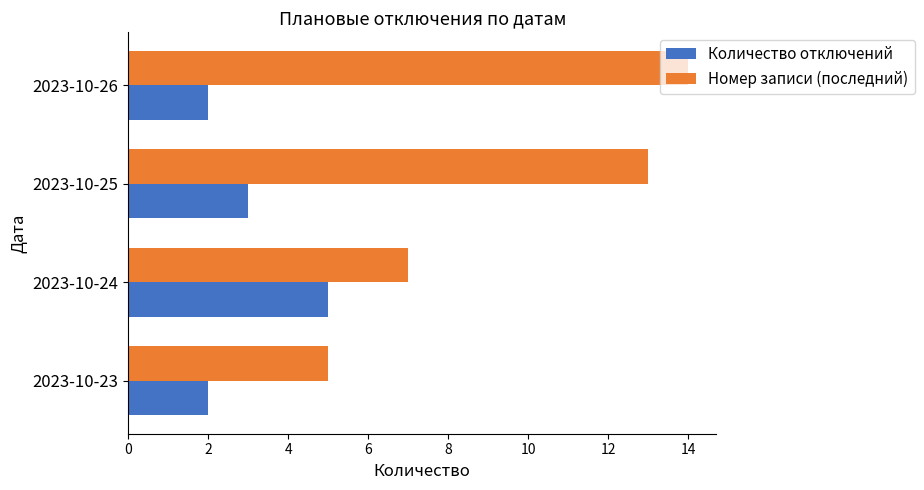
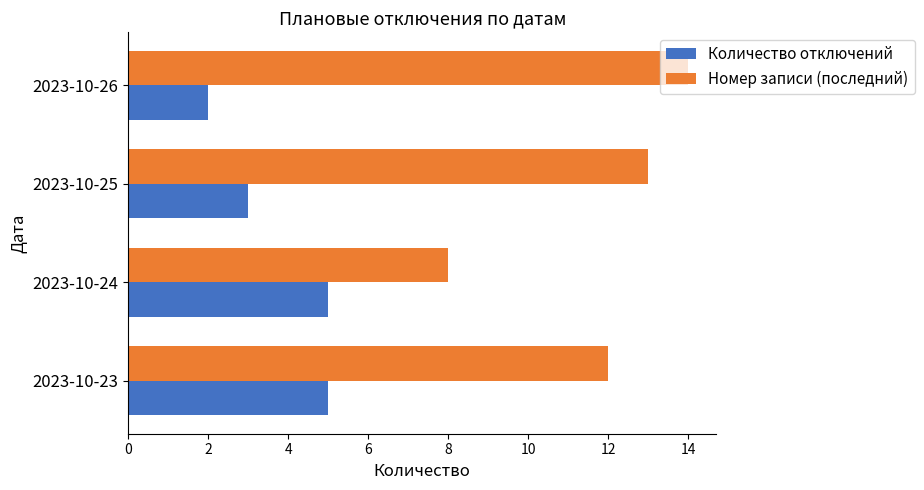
Номер записи (последний), 2023-10-24: 7 -> 8
Номер записи (последний), 2023-10-23: 5 -> 12
Количество отключений, 2023-10-23: 2 -> 5
